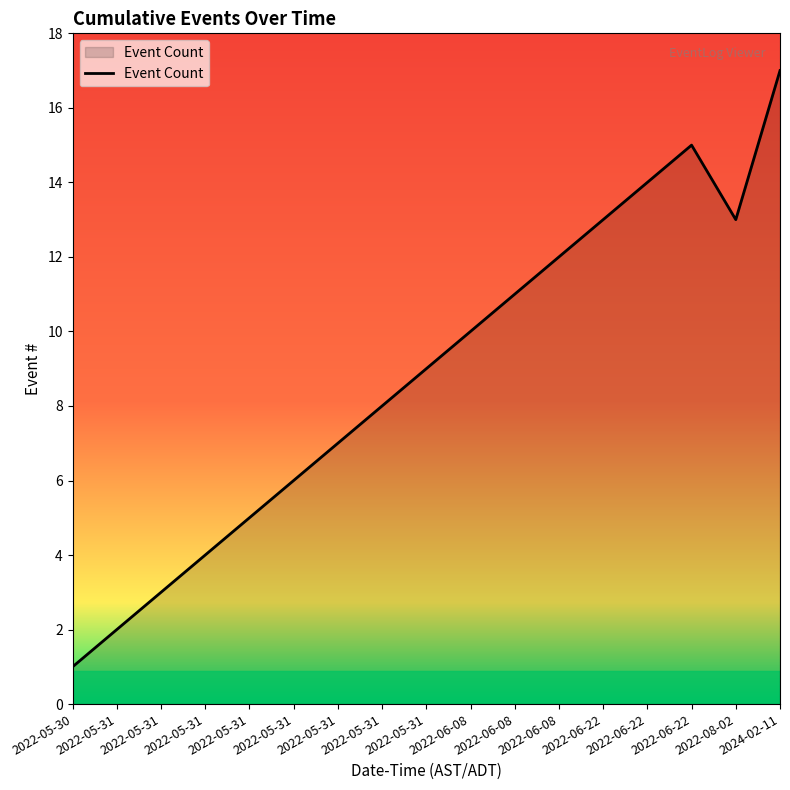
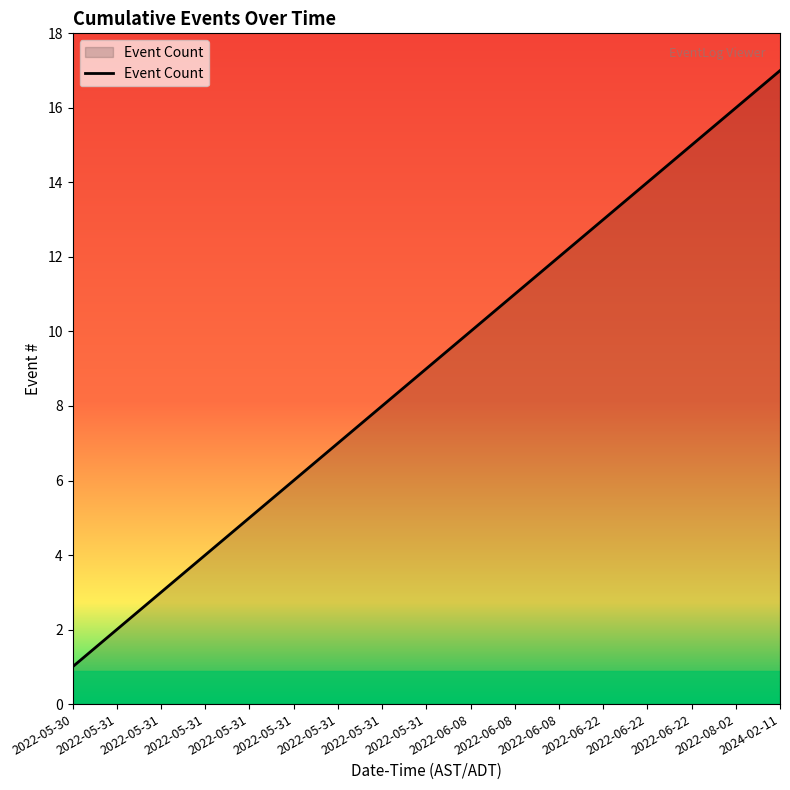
2022-08-02: 13 -> 16
